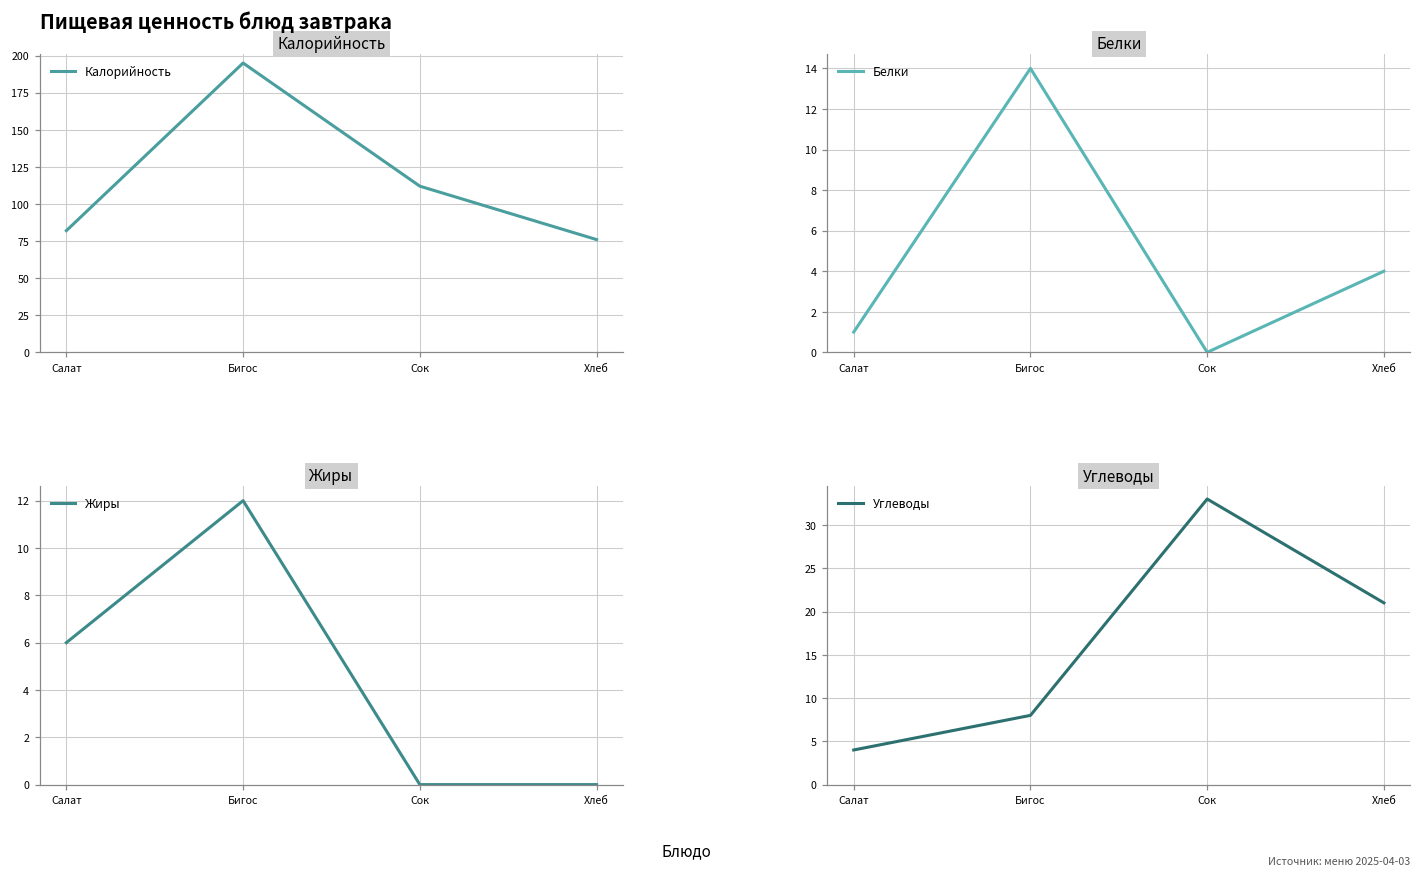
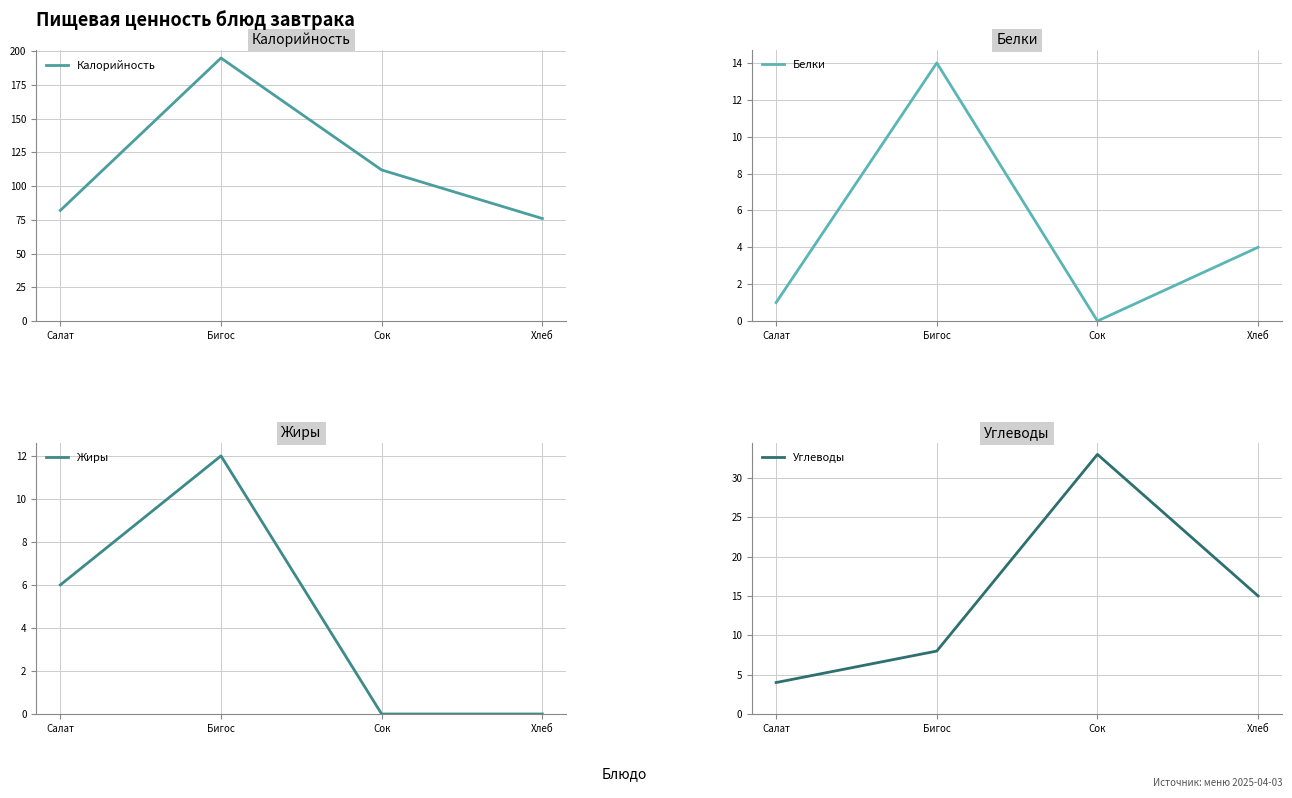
Углеводы, Хлеб: 21 -> 15
